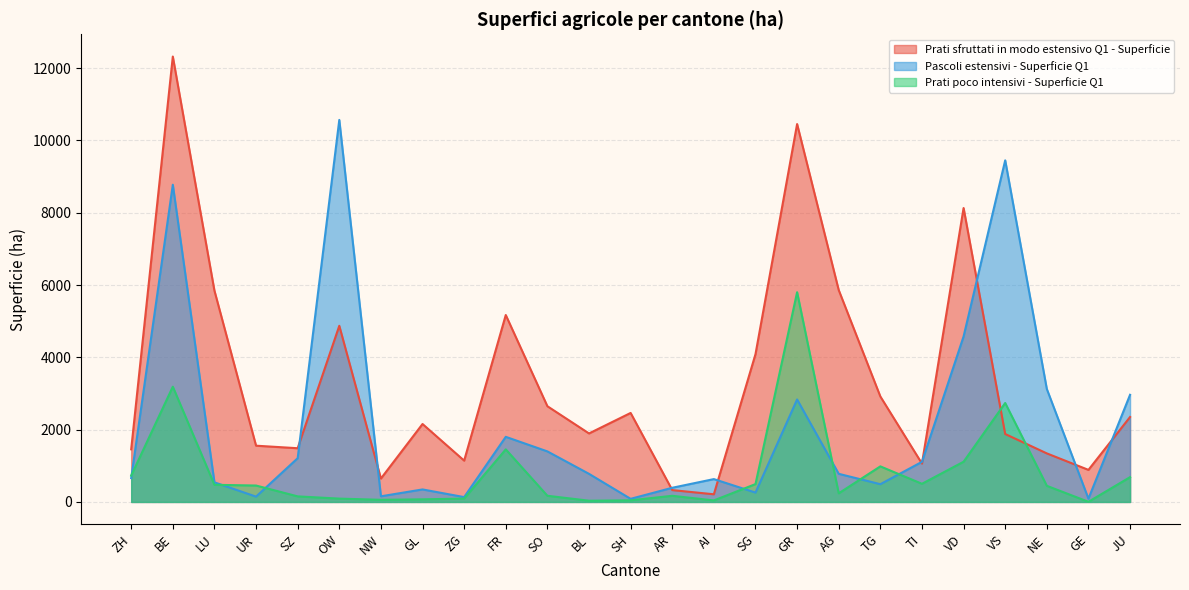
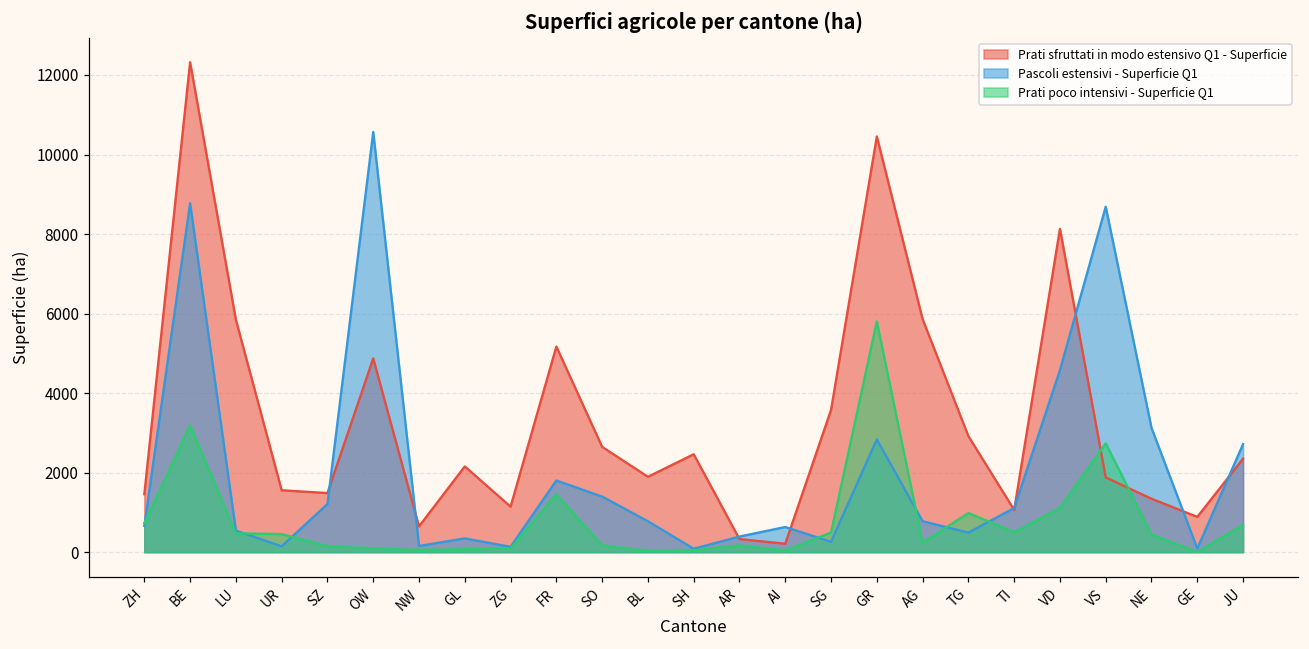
Prati sfruttati in modo estensivo Q1 - Superficie, SG: 4100 -> 3600
Pascoli estensivi - Superficie Q1, VS: 9500 -> 8700
Pascoli estensivi - Superficie Q1, JU: 3000 -> 2700
